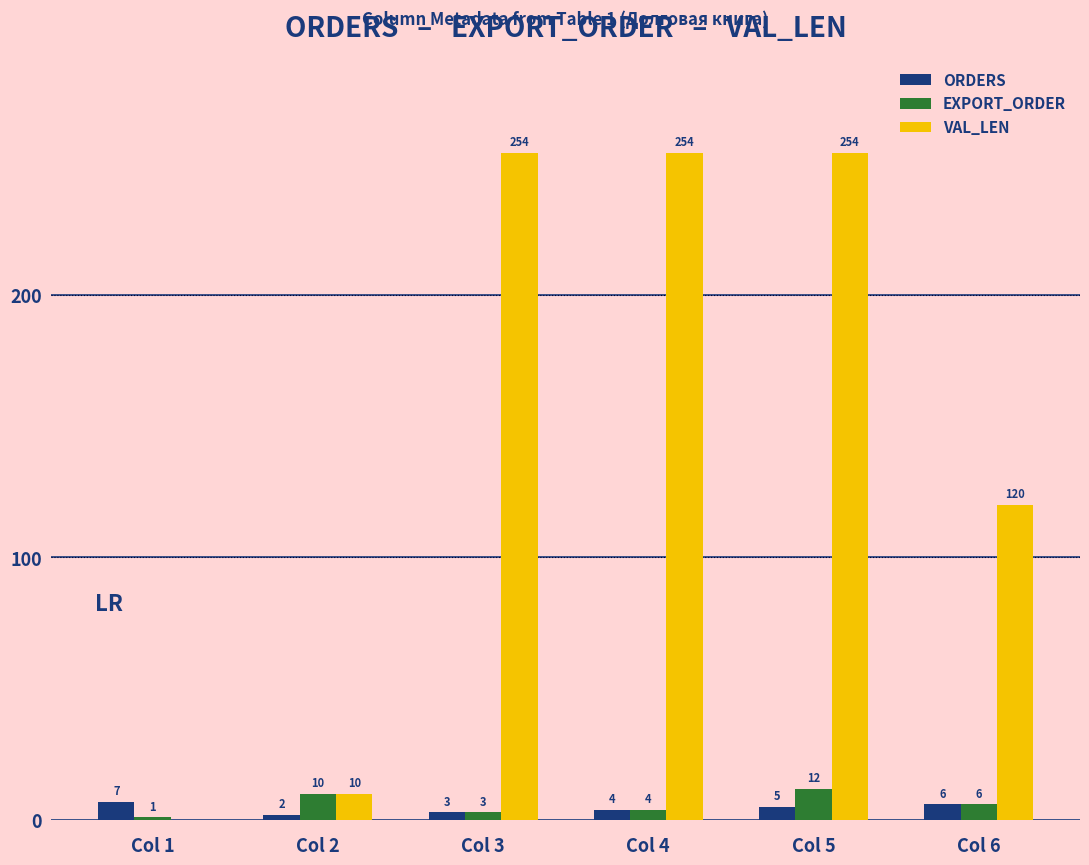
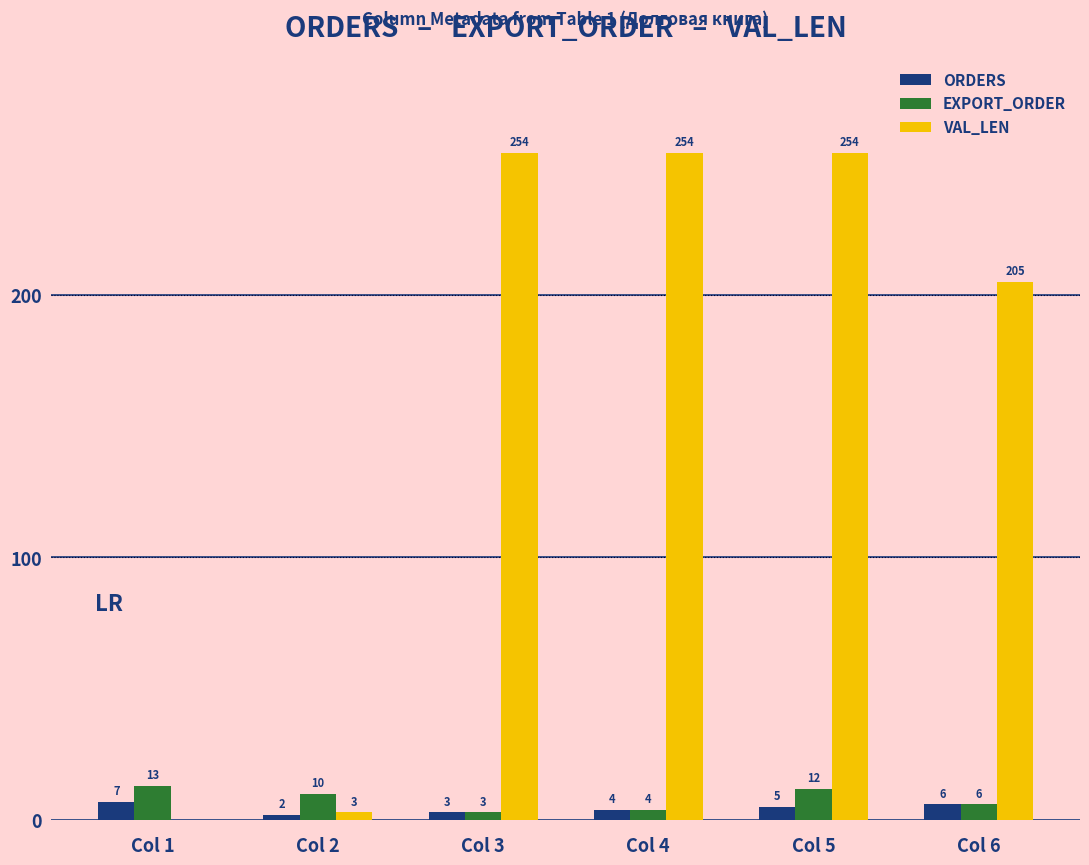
EXPORT_ORDER, Col 1: 1 -> 13
VAL_LEN, Col 2: 10 -> 3
VAL_LEN, Col 6: 120 -> 205
